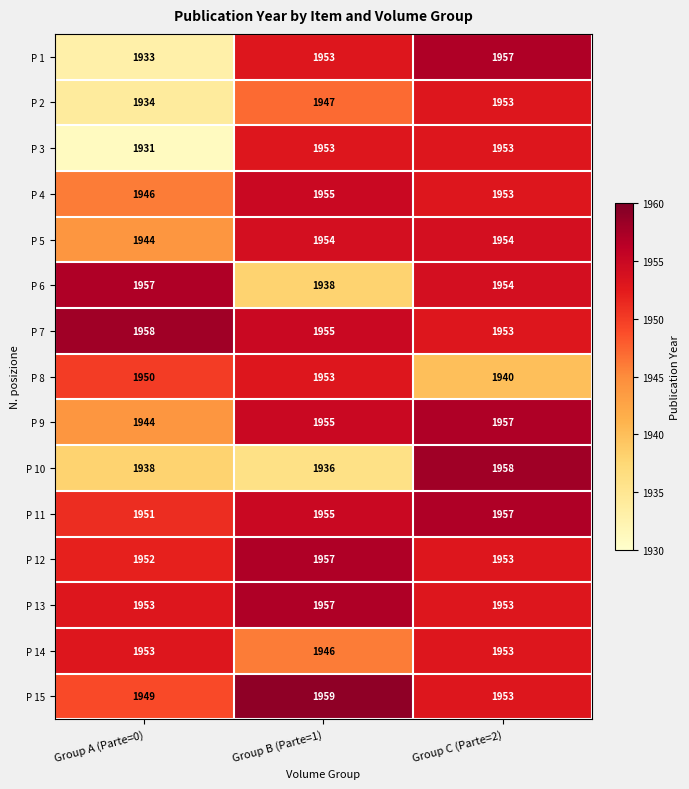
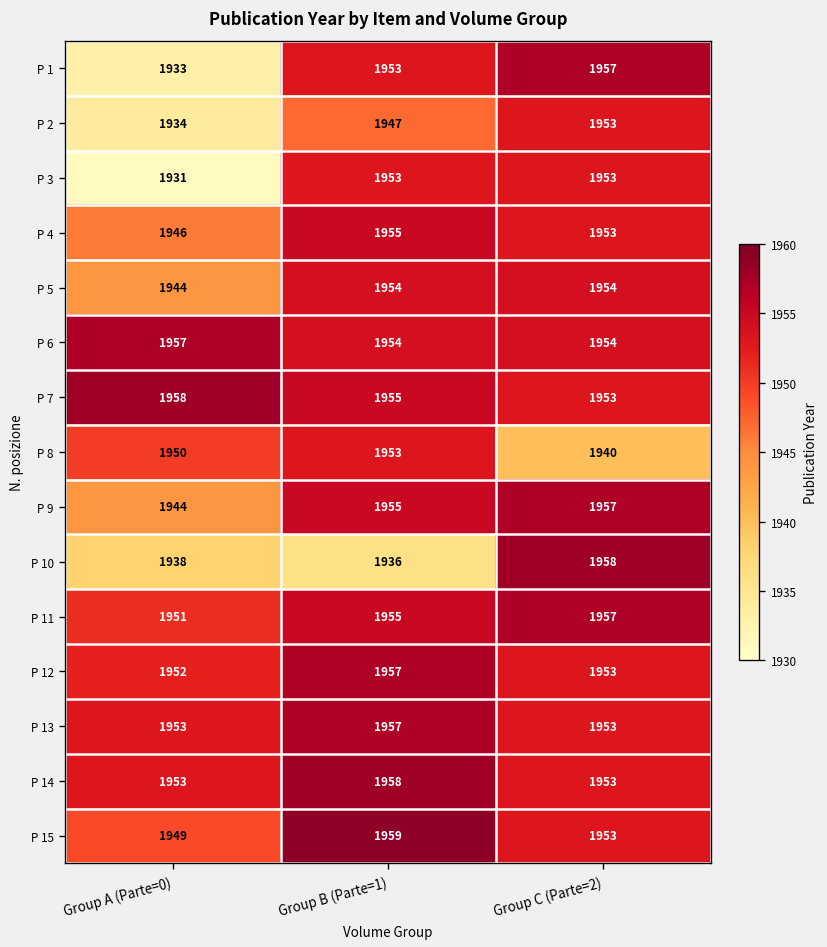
P 6, Group B (Parte=1): 1938 -> 1954
P 14, Group B (Parte=1): 1946 -> 1958
